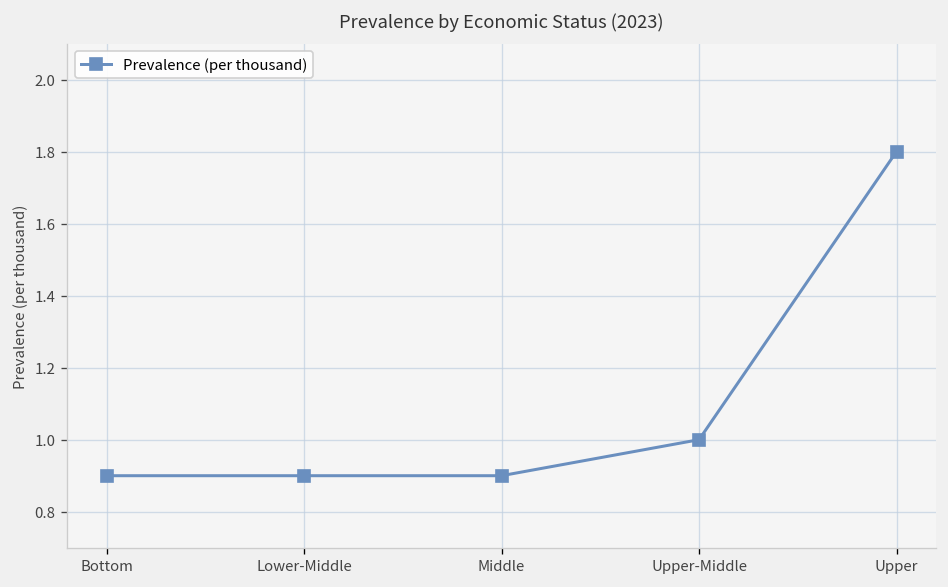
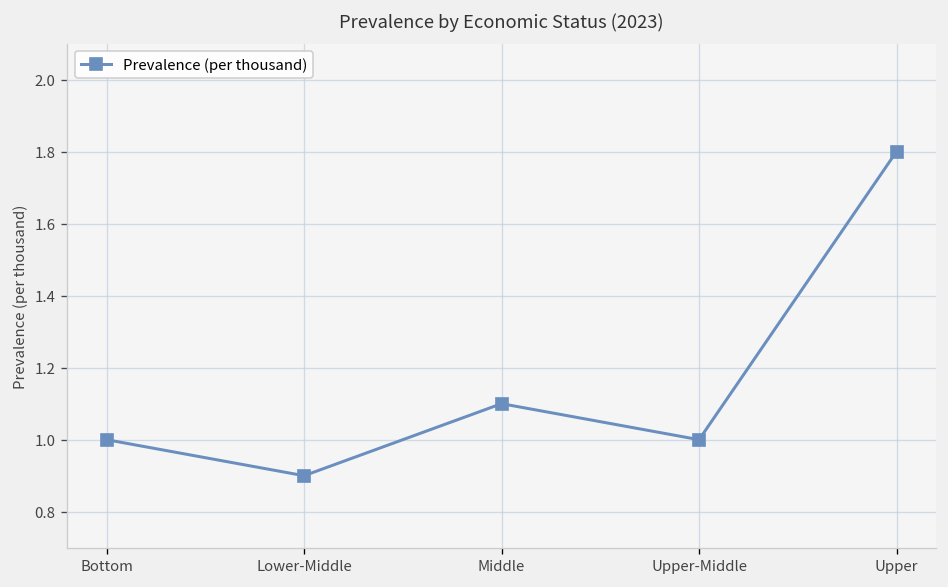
Bottom: 0.9 -> 1.0
Middle: 0.9 -> 1.1
